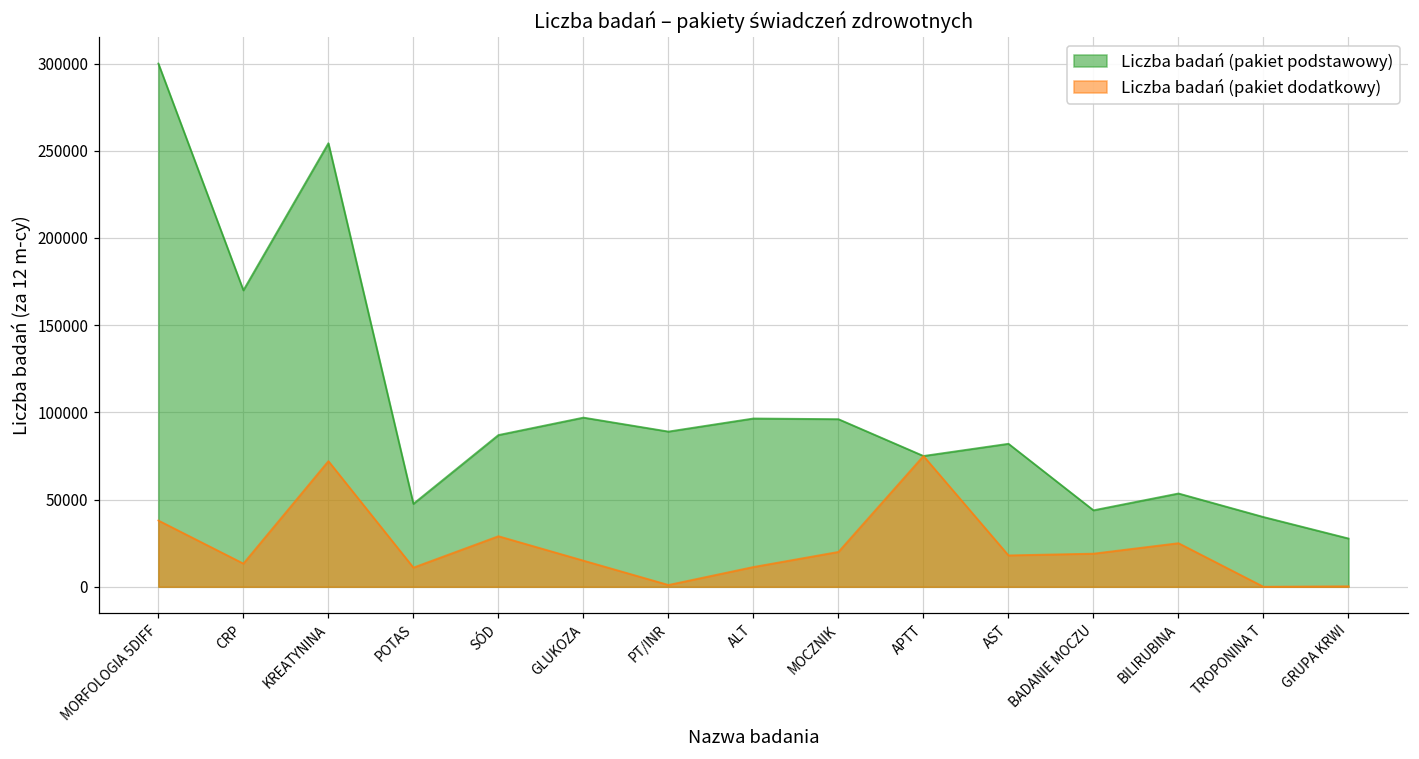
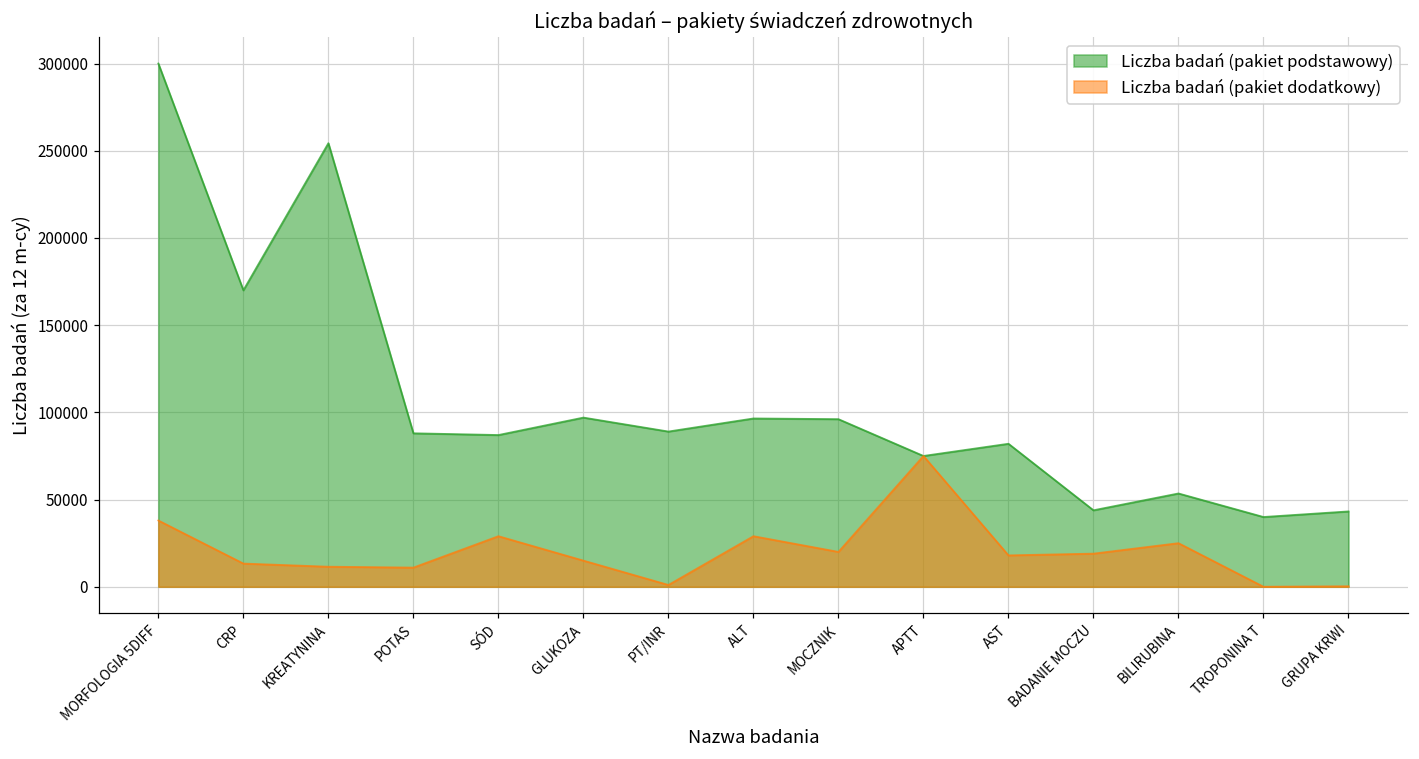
Liczba badań (pakiet dodatkowy), KREATYNINA: 72000 -> 12000
Liczba badań (pakiet podstawowy), POTAS: 48000 -> 88000
Liczba badań (pakiet dodatkowy), ALT: 11000 -> 29000
Liczba badań (pakiet podstawowy), GRUPA KRWI: 28000 -> 43000
